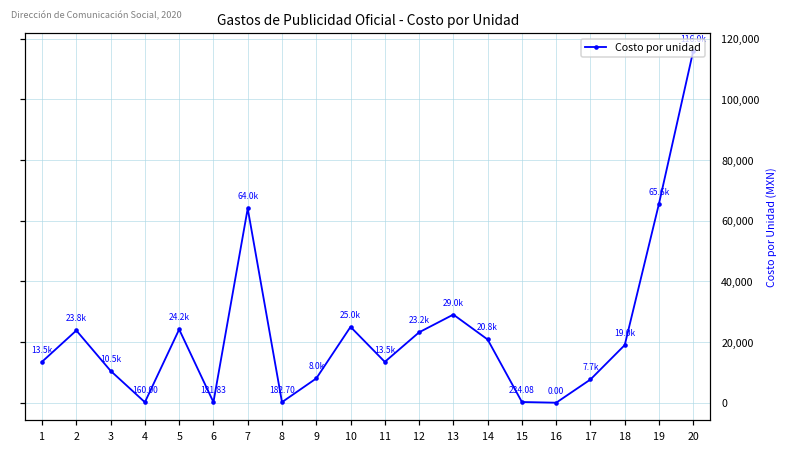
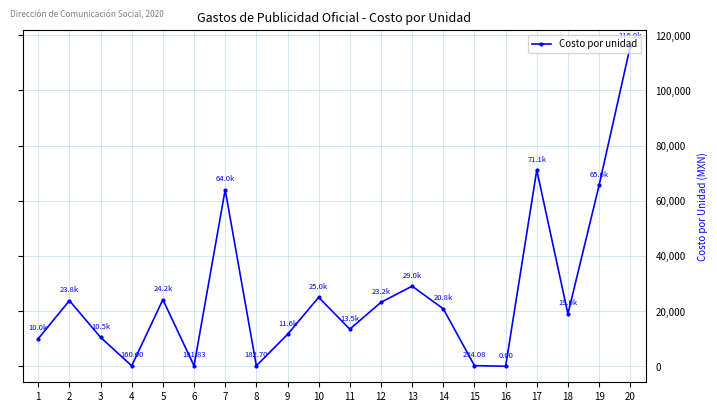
1: 13.5k -> 10.0k
9: 8.0k -> 11.6k
17: 7.7k -> 71.1k
